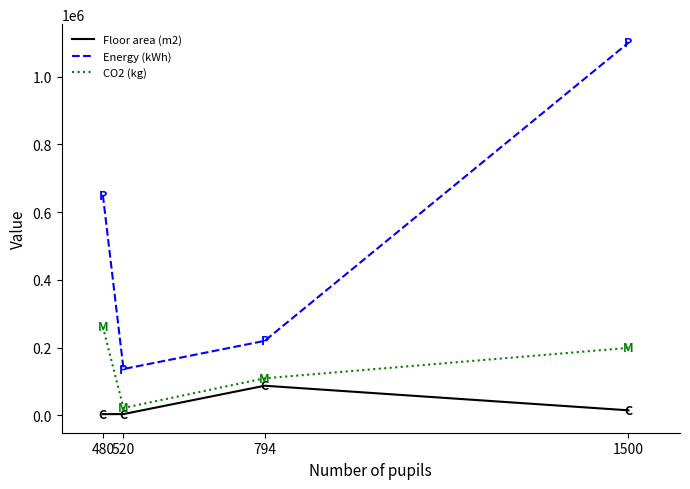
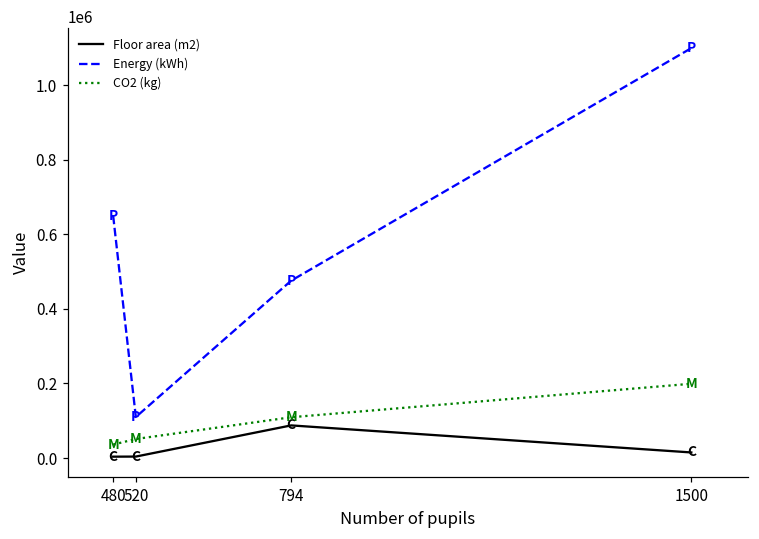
CO2 (kg), 480: 260000 -> 40000
Energy (kWh), 520: 140000 -> 110000
CO2 (kg), 520: 20000 -> 50000
Energy (kWh), 794: 220000 -> 480000
